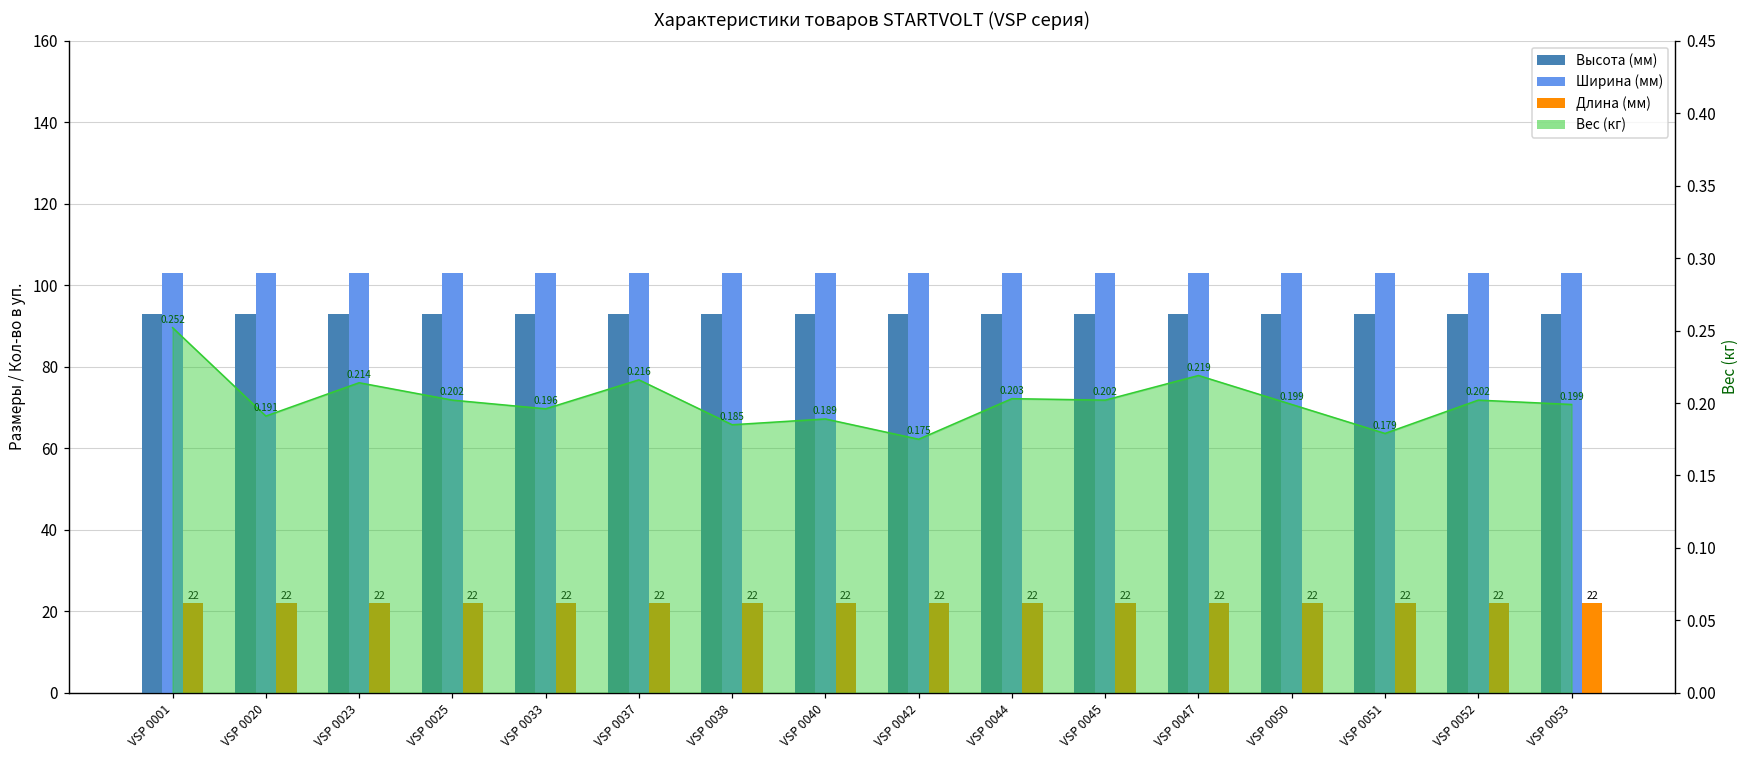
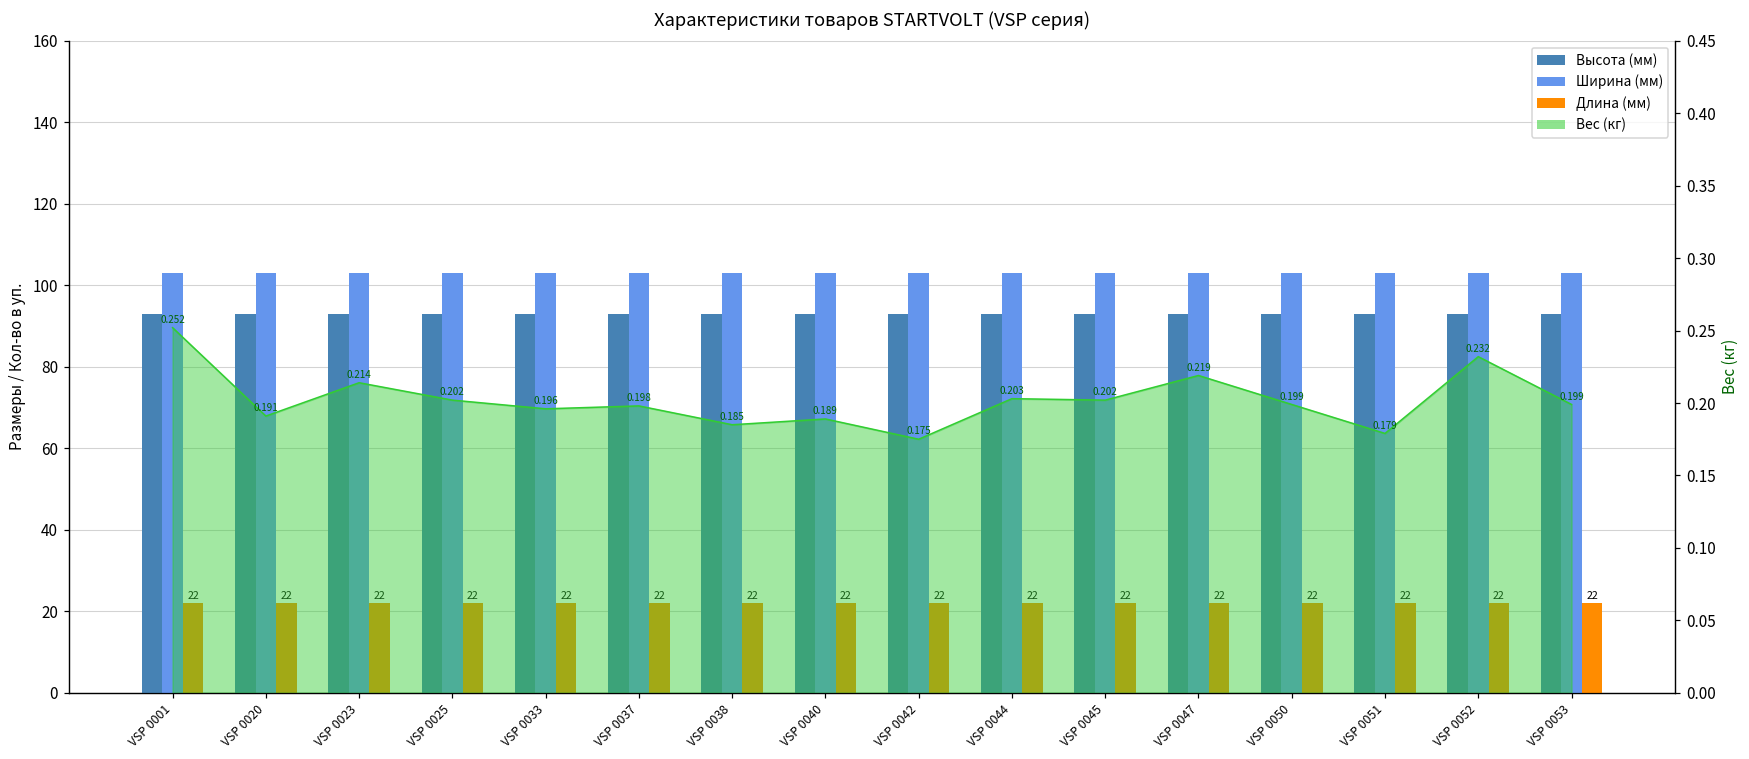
Вес (кг), VSP 0037: 0.216 -> 0.198
Вес (кг), VSP 0052: 0.202 -> 0.232
